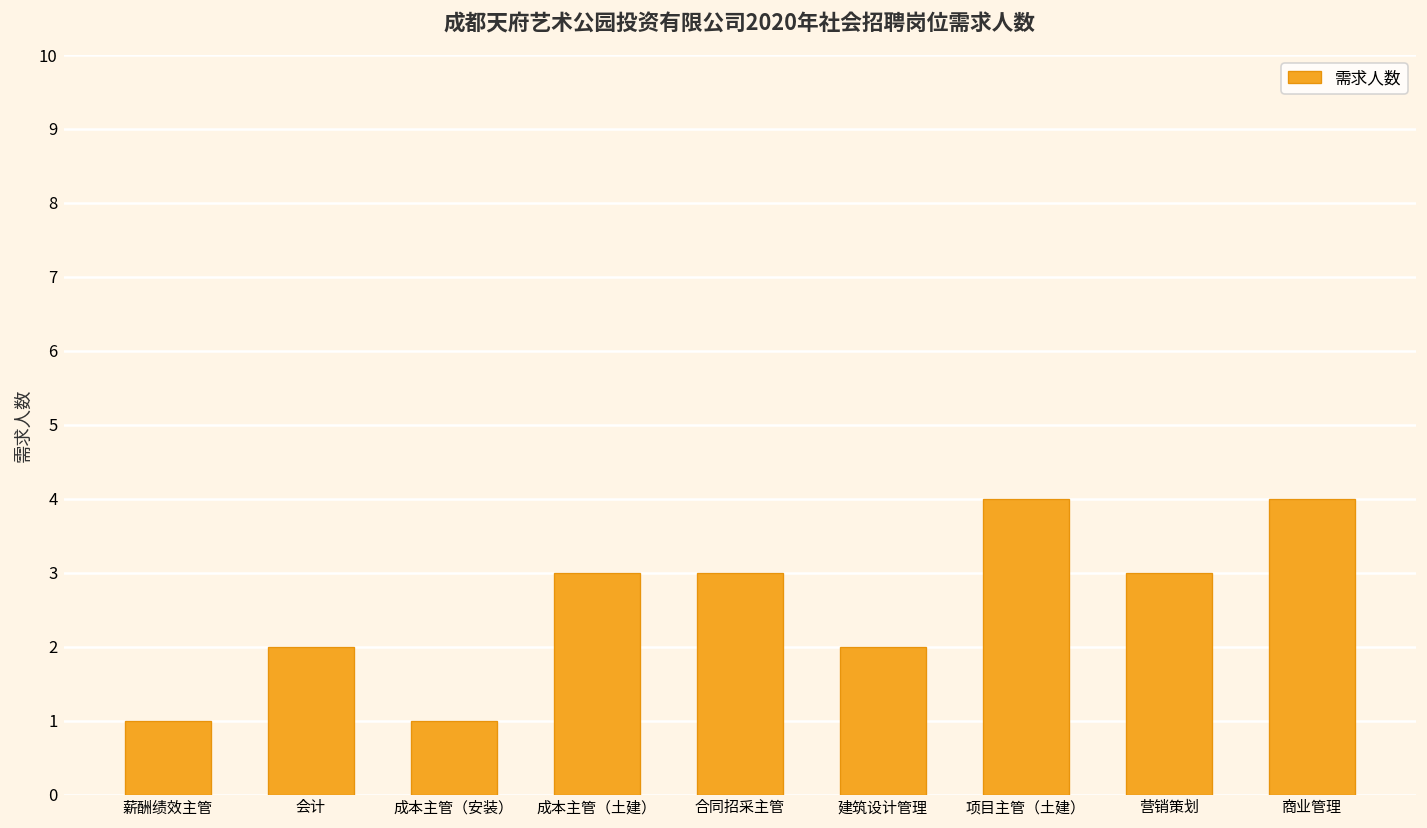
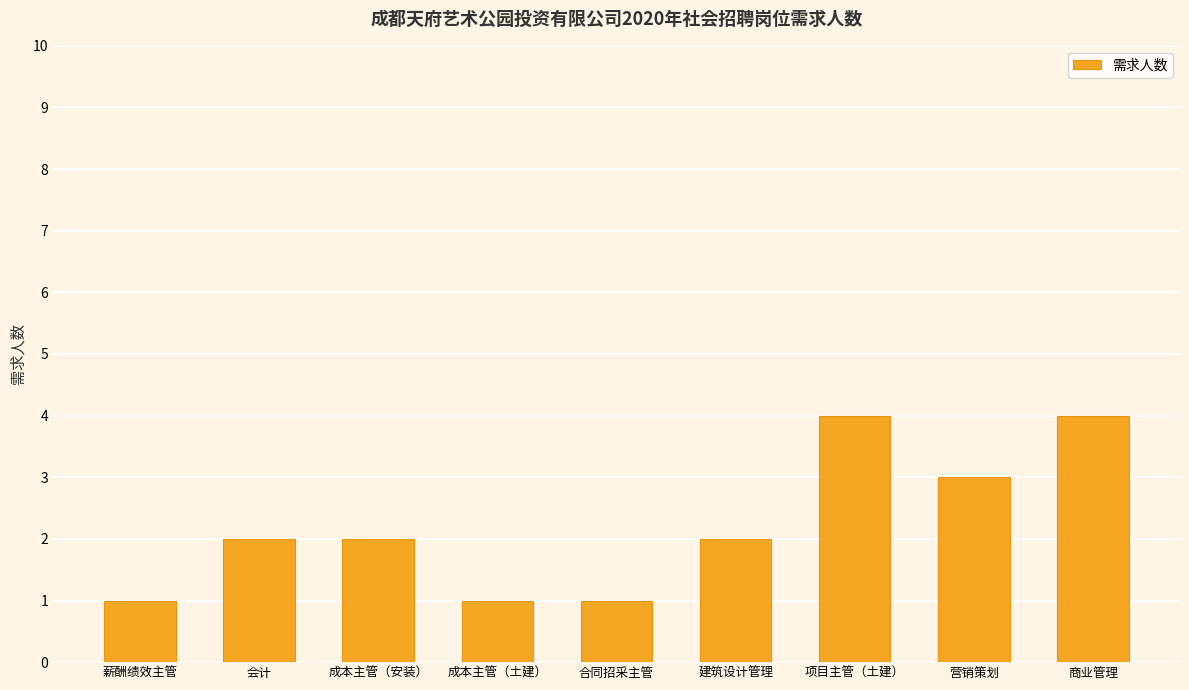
成本主管（安装）: 1 -> 2
成本主管（土建）: 3 -> 1
合同招采主管: 3 -> 1
